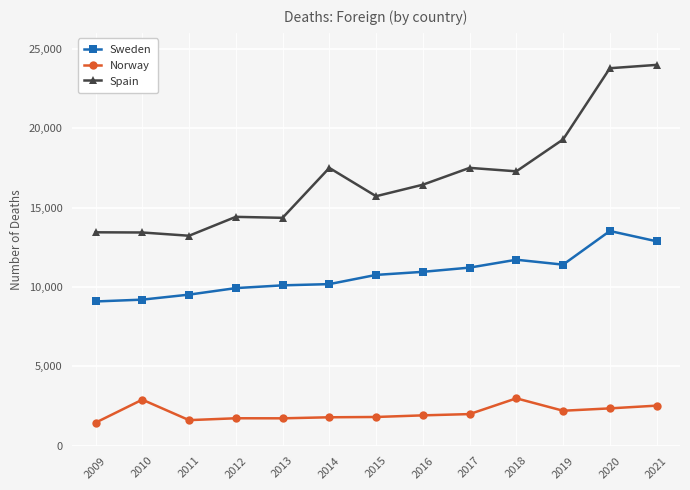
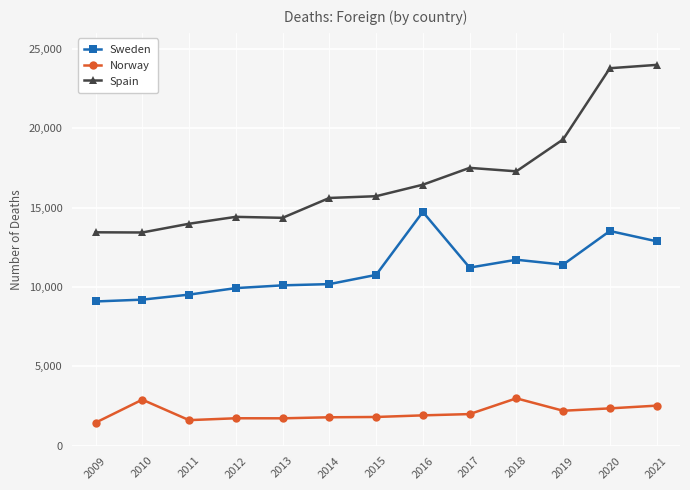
Spain, 2011: 13,200 -> 14,000
Spain, 2014: 17,500 -> 15,600
Sweden, 2016: 11,000 -> 14,700
